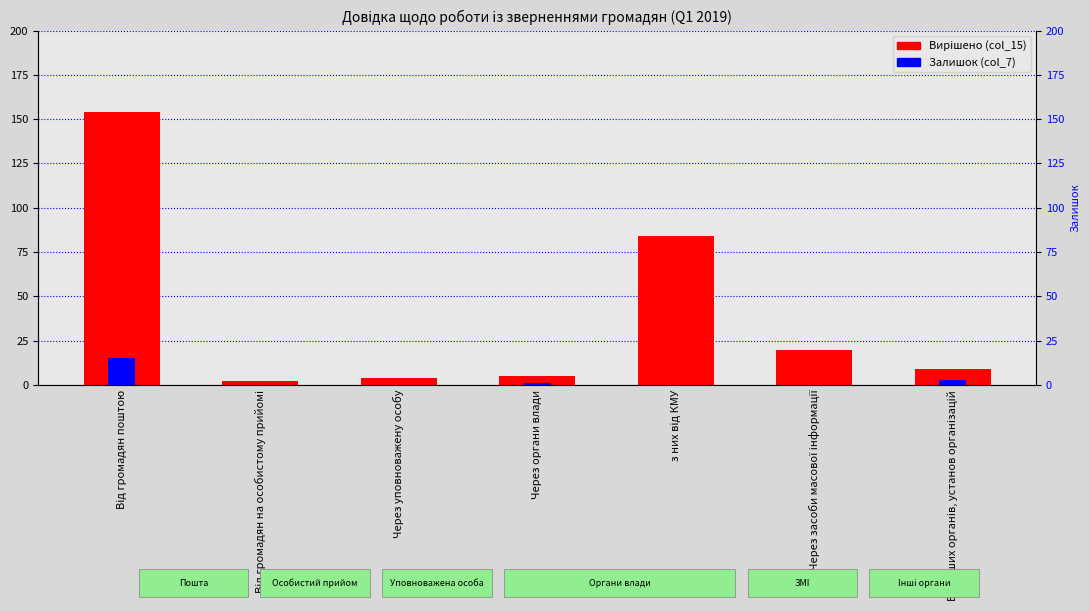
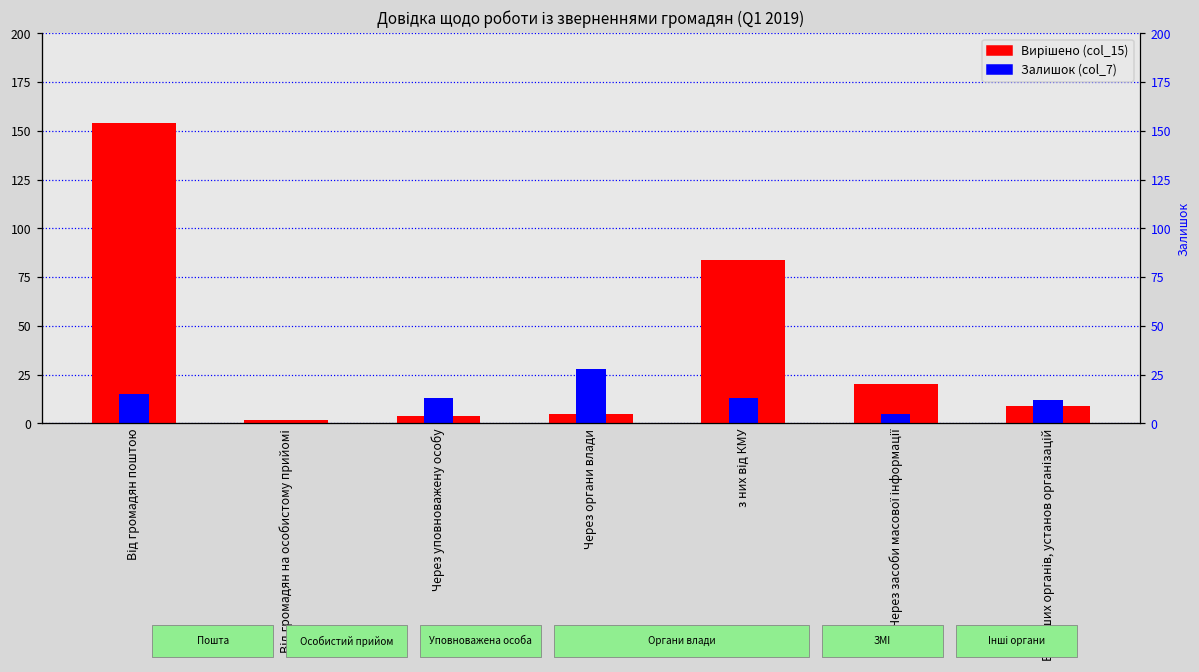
Залишок (col_7), Через уповноважену особу: 0 -> 13
Залишок (col_7), Через органи влади: 1 -> 28
Залишок (col_7), з них від КМУ: 0 -> 13
Залишок (col_7), Через засоби масової інформації: 0 -> 5
Залишок (col_7), Від інших органів, установ організацій: 3 -> 12
